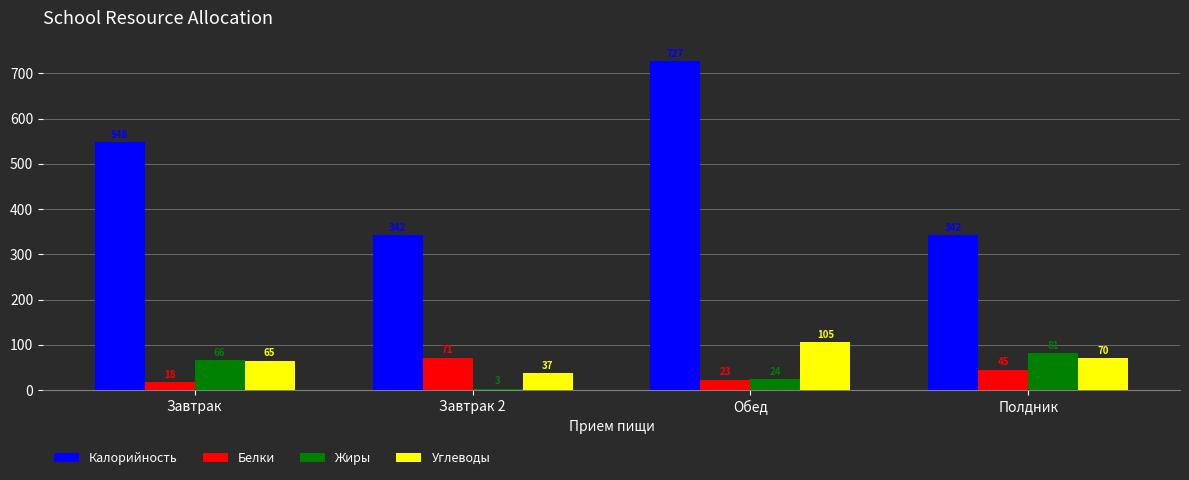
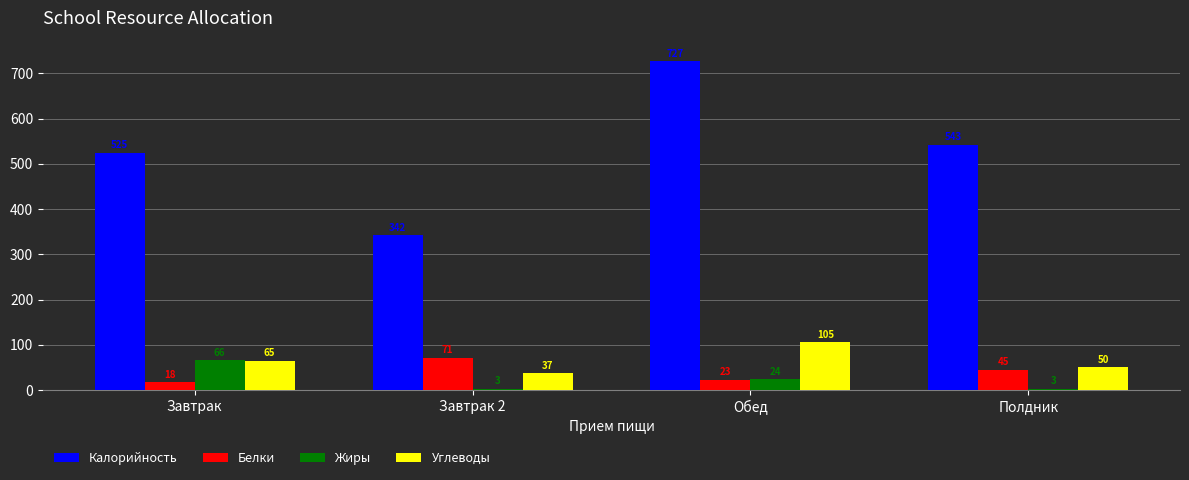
Калорийность, Завтрак: 548 -> 525
Калорийность, Полдник: 342 -> 543
Жиры, Полдник: 81 -> 3
Углеводы, Полдник: 70 -> 50
